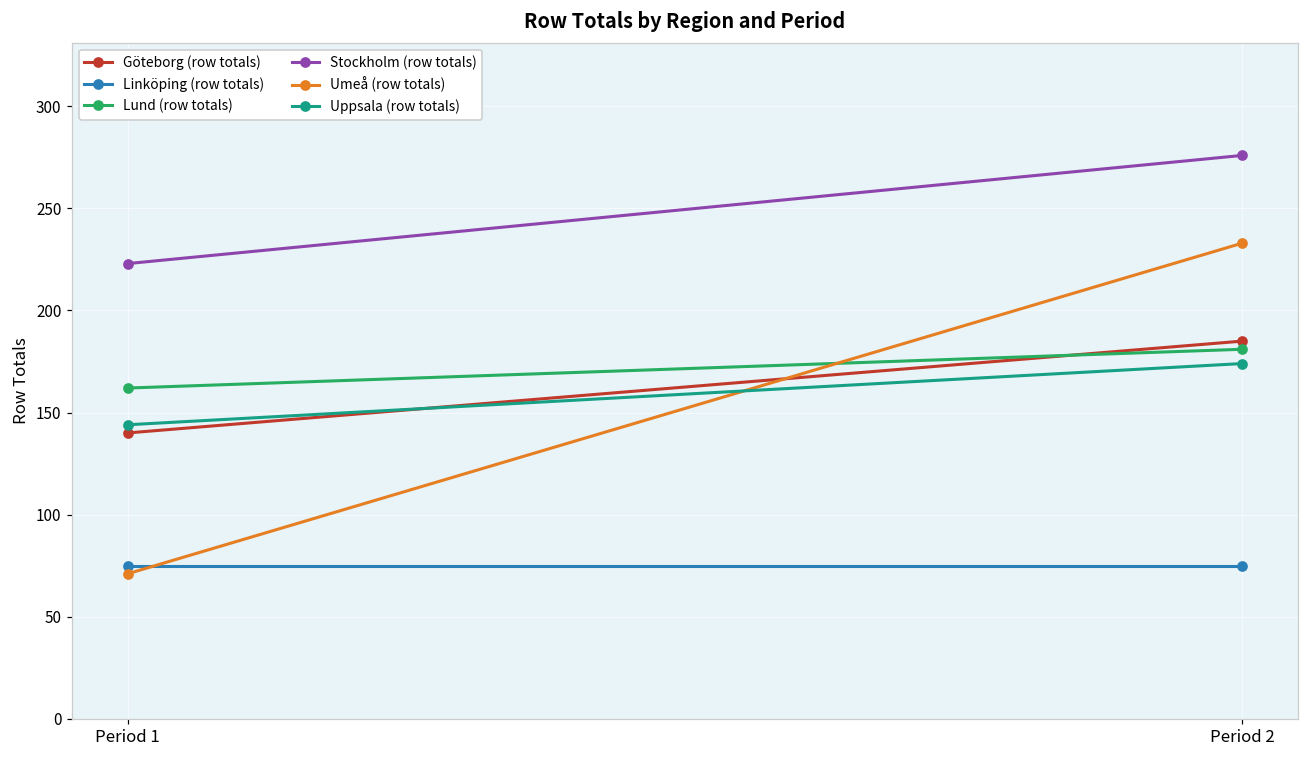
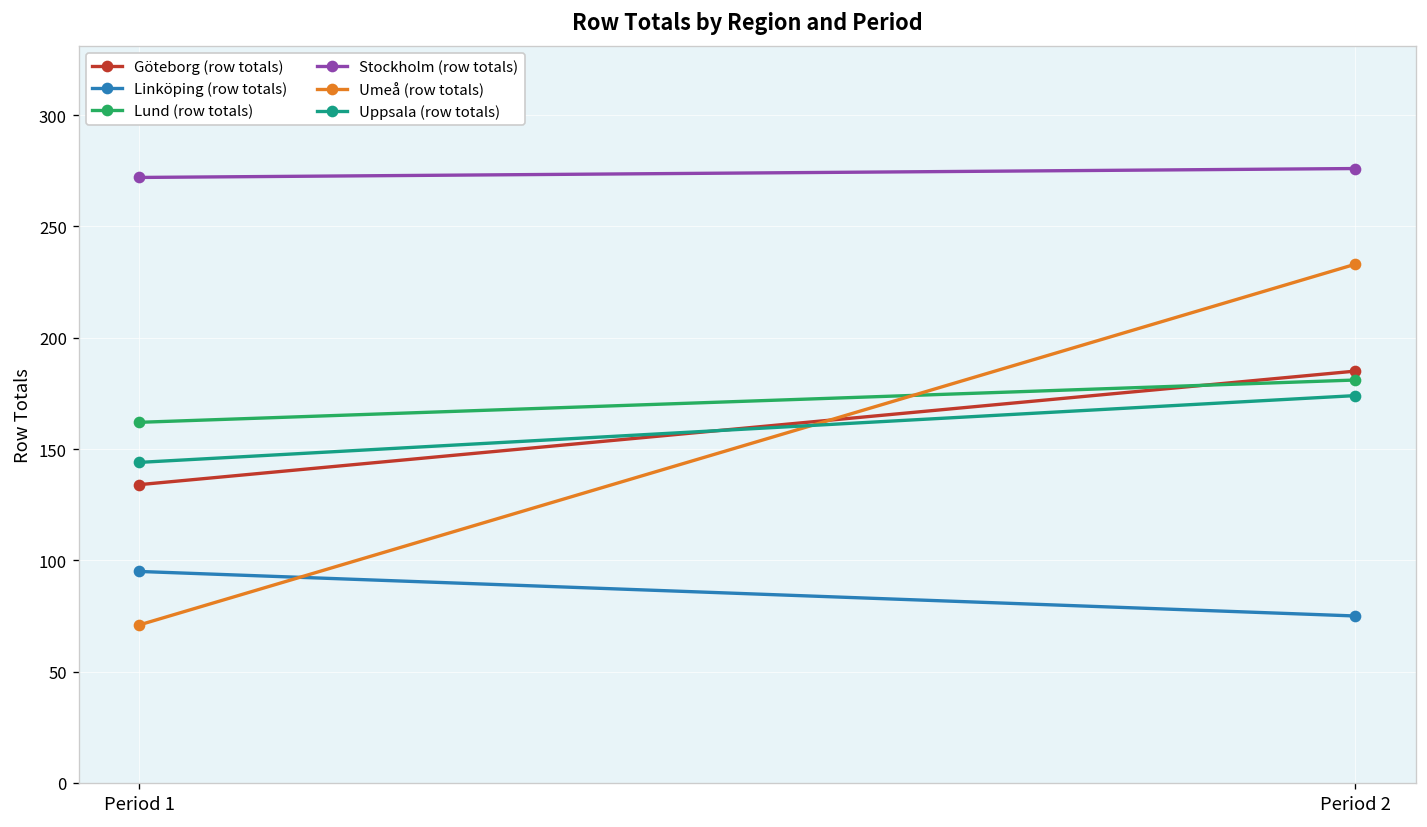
Göteborg (row totals), Period 1: 140 -> 134
Linköping (row totals), Period 1: 75 -> 95
Stockholm (row totals), Period 1: 223 -> 272
